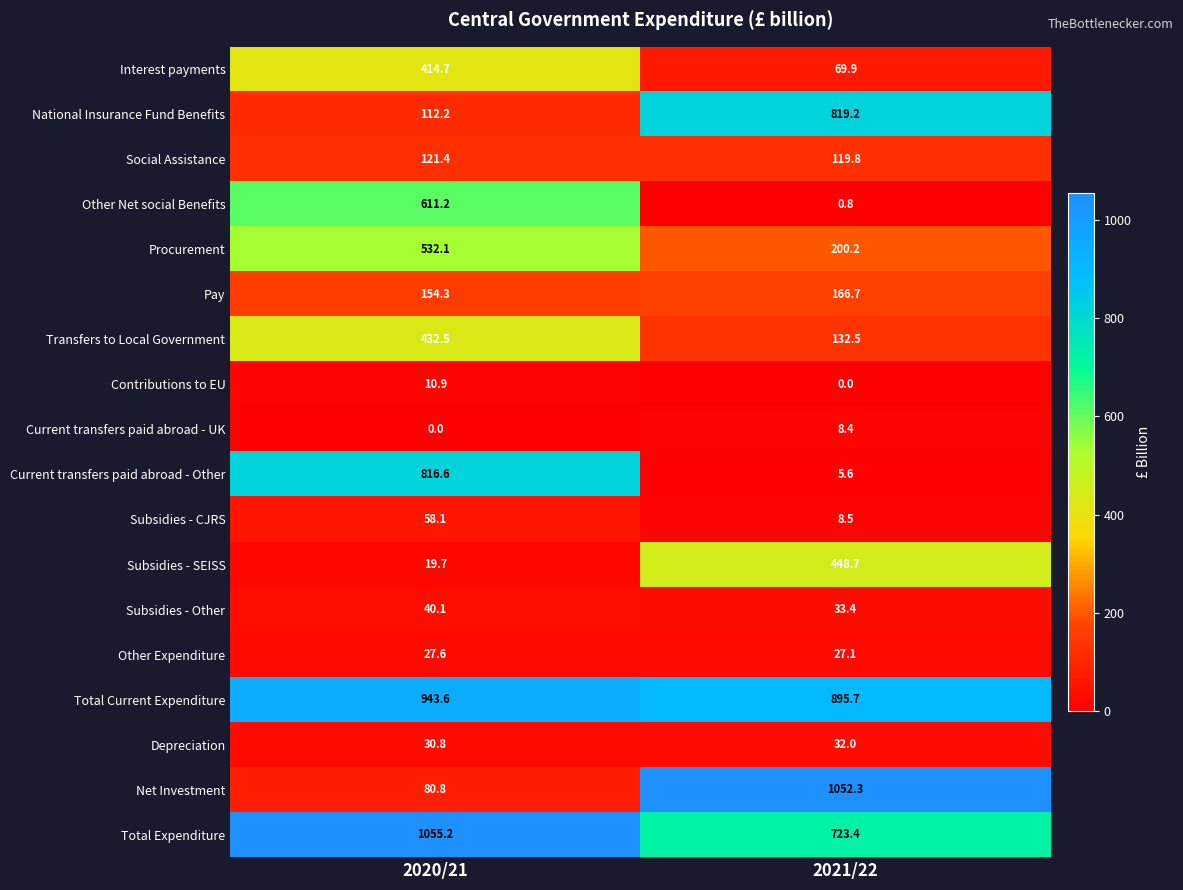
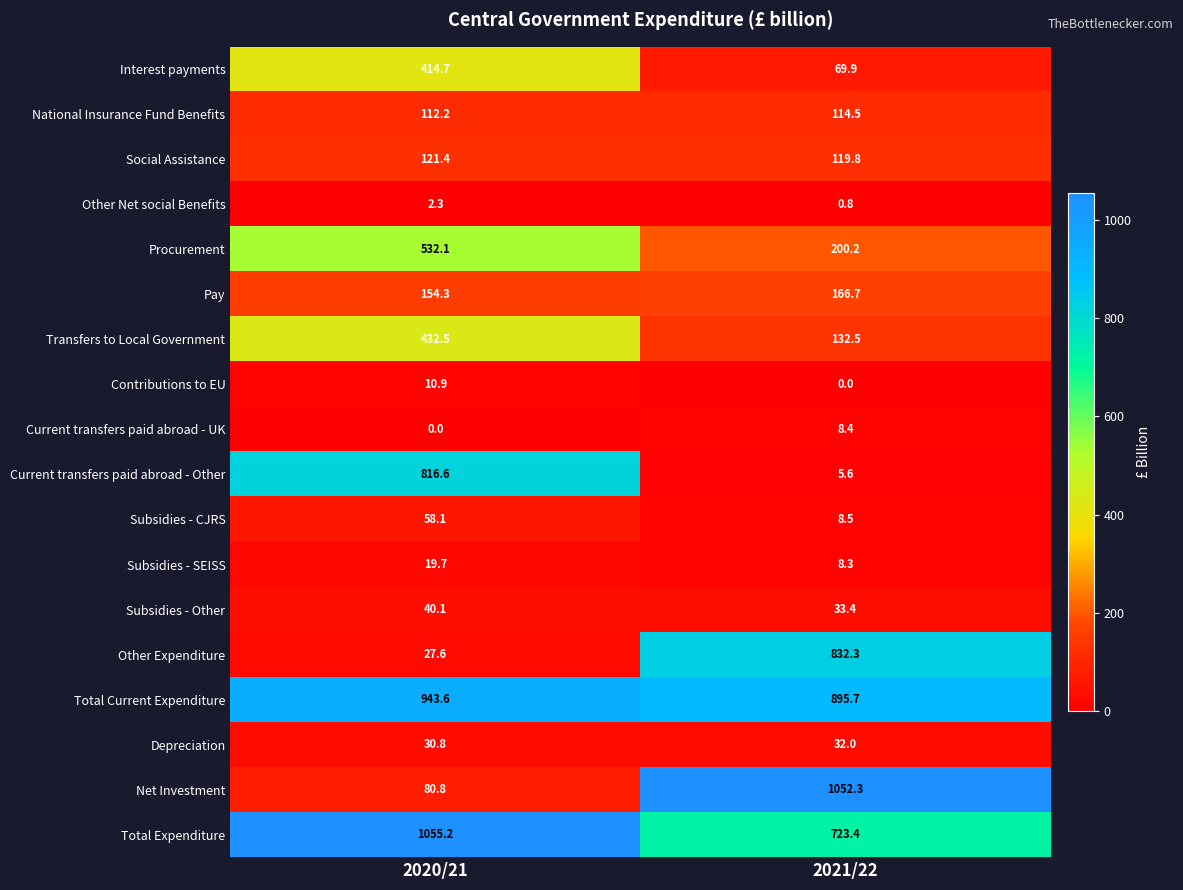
National Insurance Fund Benefits, 2021/22: 819.2 -> 114.5
Other Net social Benefits, 2020/21: 611.2 -> 2.3
Subsidies - SEISS, 2021/22: 448.7 -> 8.3
Other Expenditure, 2021/22: 27.1 -> 832.3
